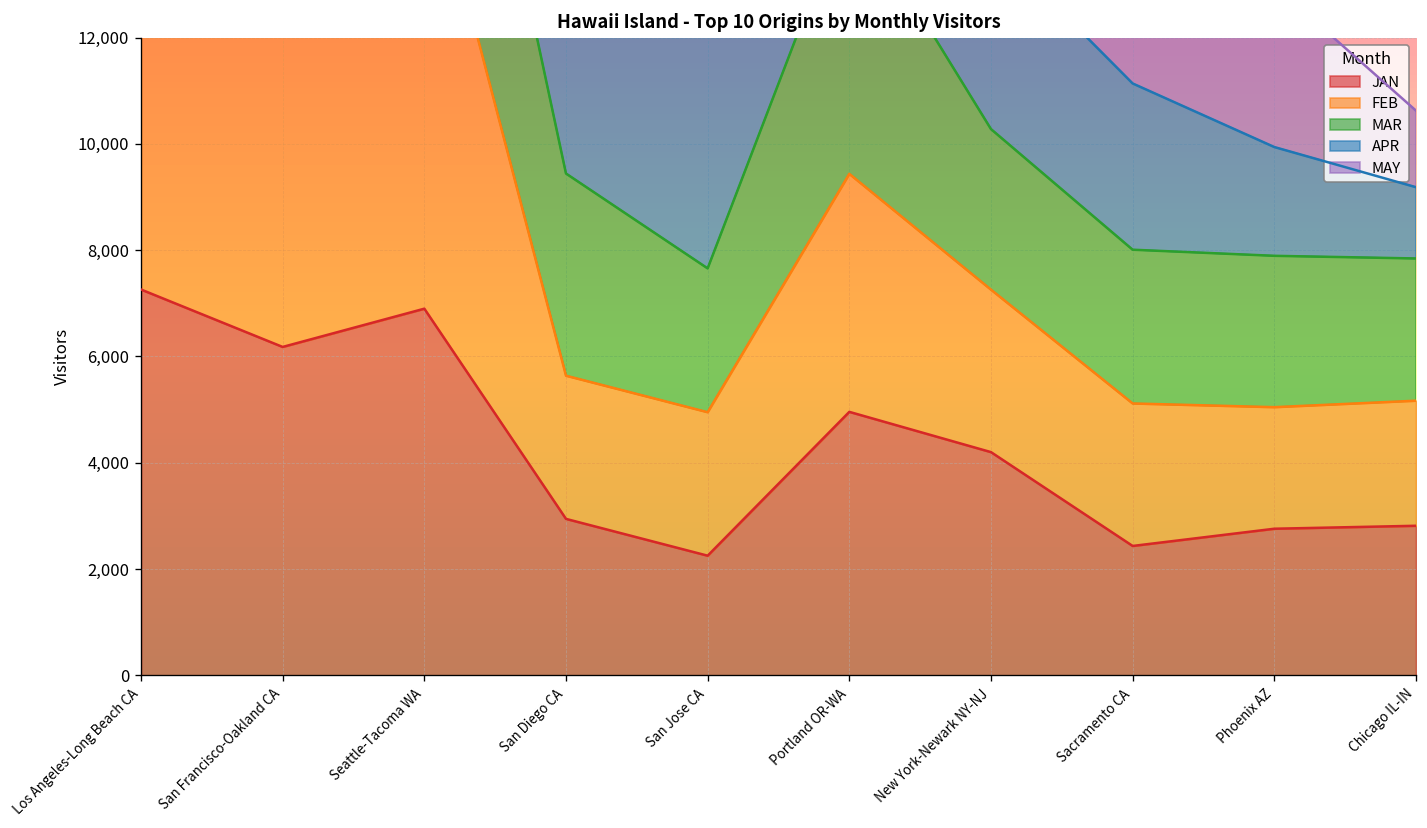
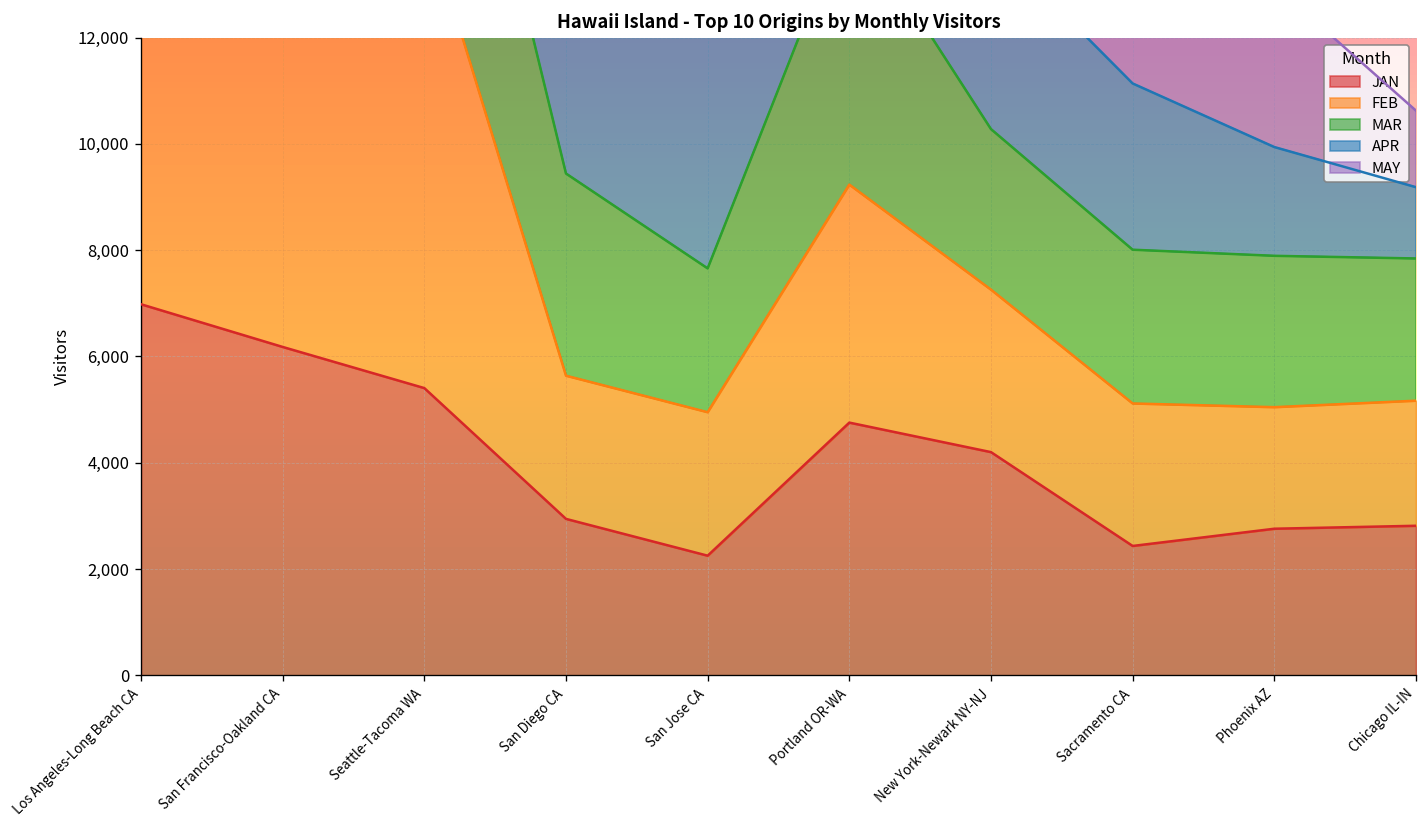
JAN, Los Angeles-Long Beach CA: 7,300 -> 7,000
JAN, Seattle-Tacoma WA: 6,900 -> 5,400
JAN, Portland OR-WA: 5,000 -> 4,800
